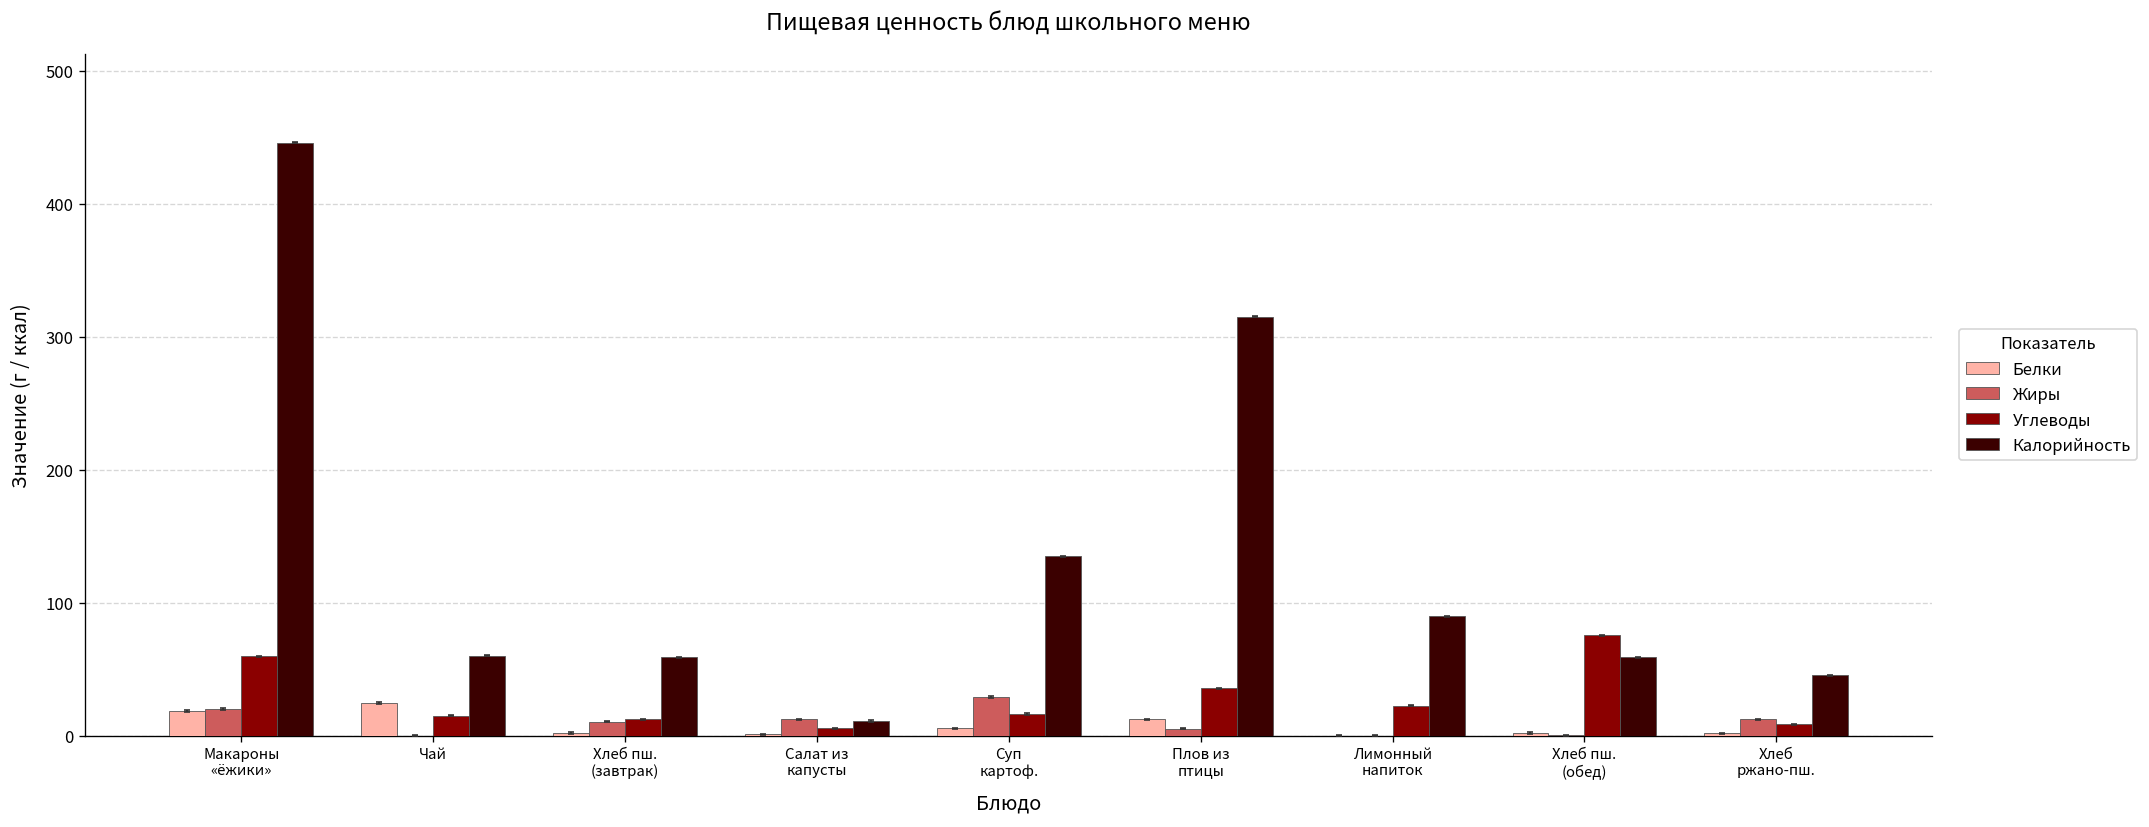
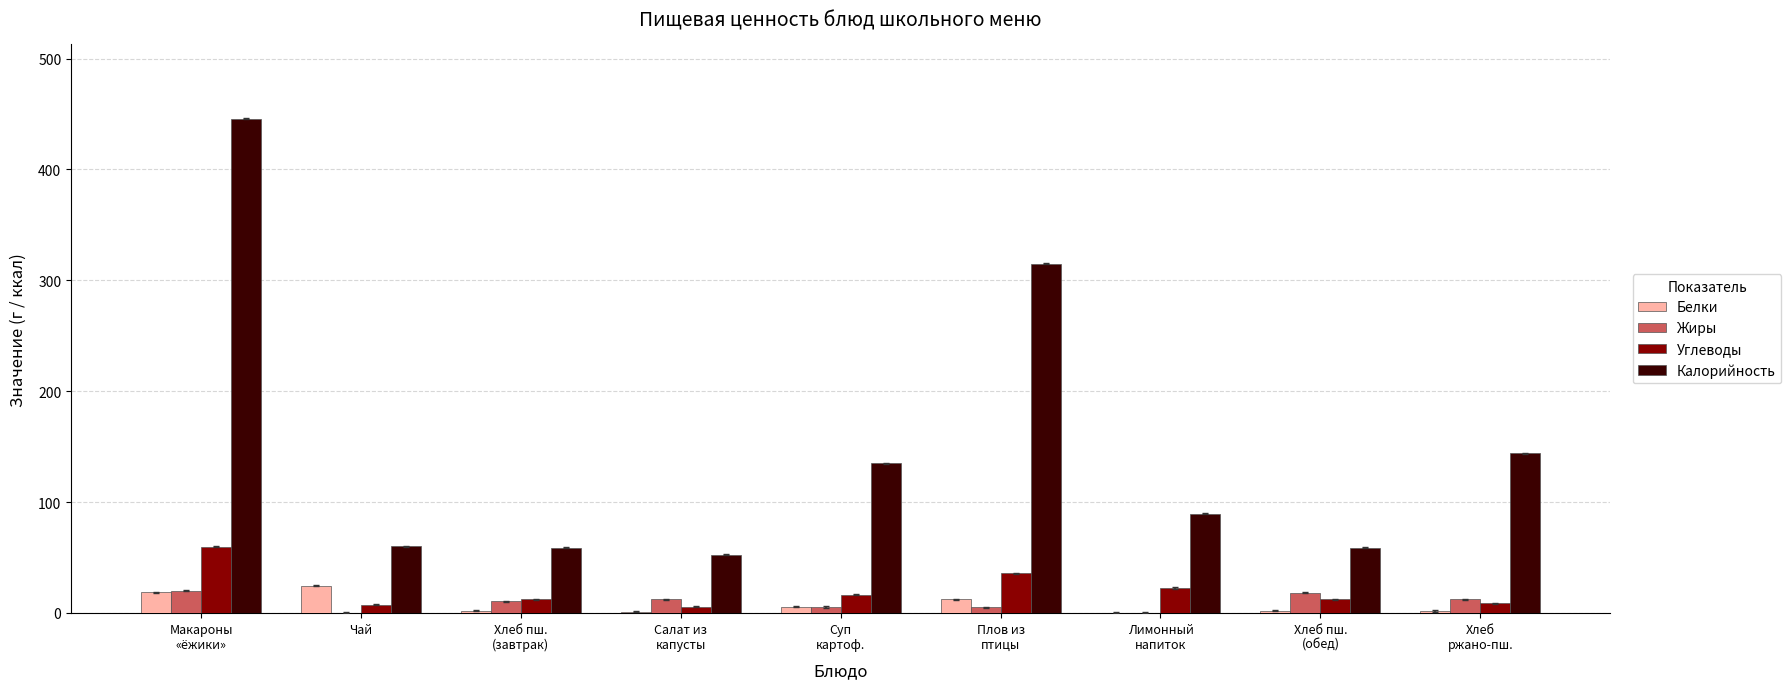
Углеводы, Чай: 15 -> 7
Калорийность, Салат из капусты: 11 -> 52
Жиры, Суп картоф.: 29 -> 5
Жиры, Хлеб пш. (обед): 0 -> 18
Углеводы, Хлеб пш. (обед): 75 -> 12
Калорийность, Хлеб ржано-пш.: 45 -> 144
